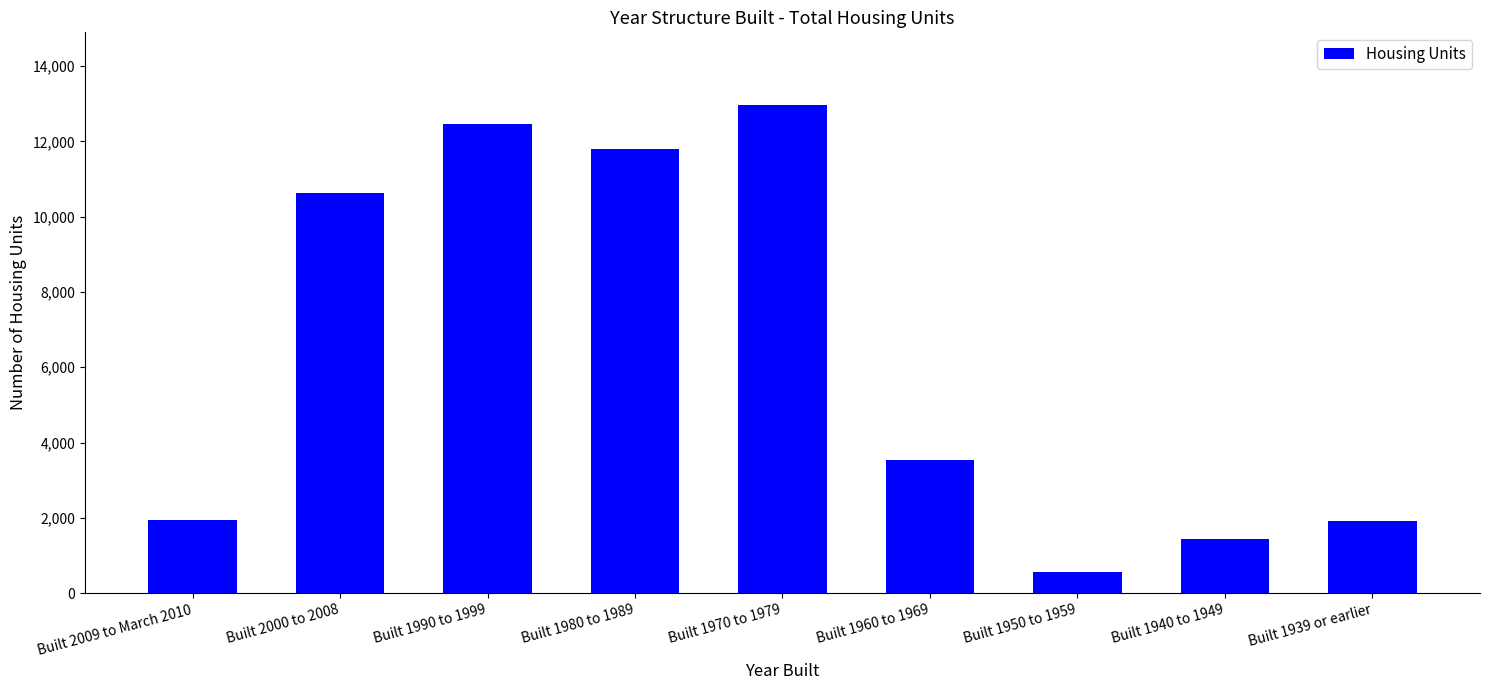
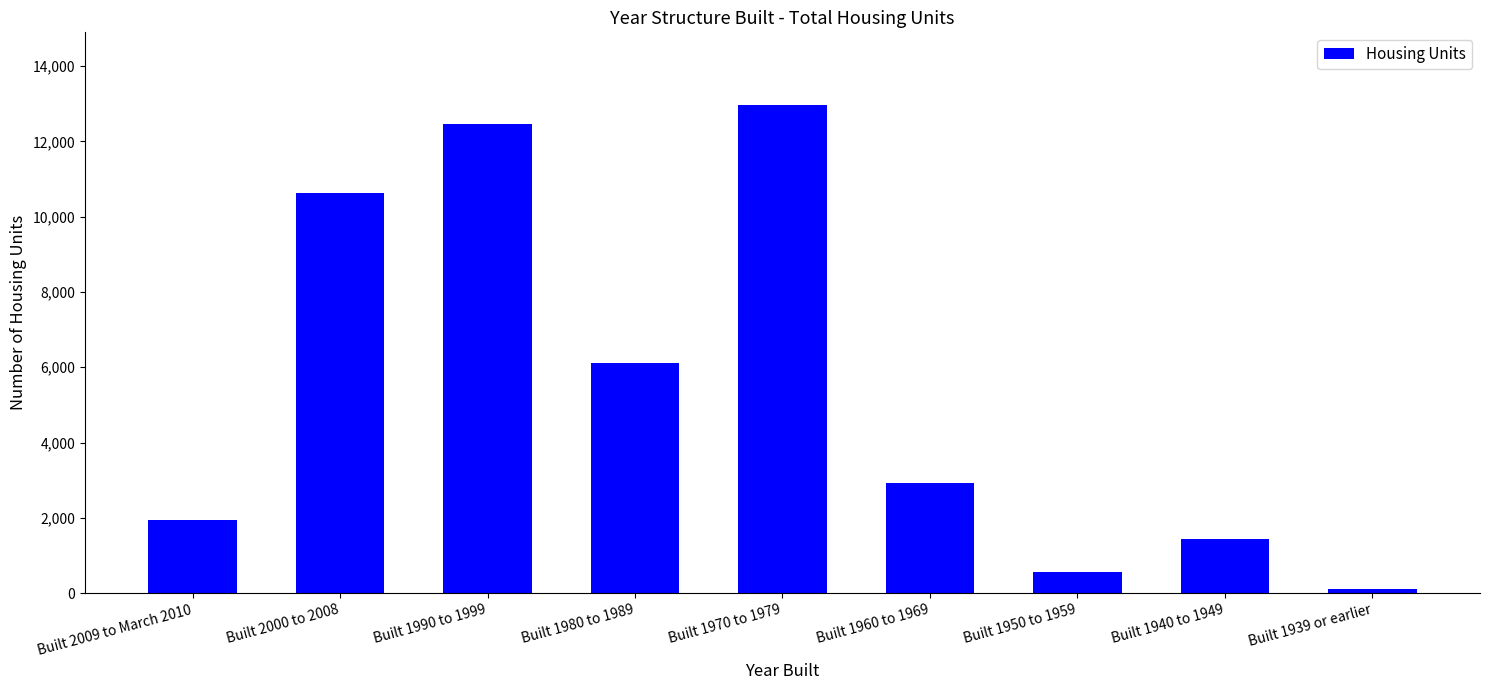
Built 1980 to 1989: 11,800 -> 6,100
Built 1960 to 1969: 3,500 -> 2,900
Built 1939 or earlier: 1,900 -> 100
